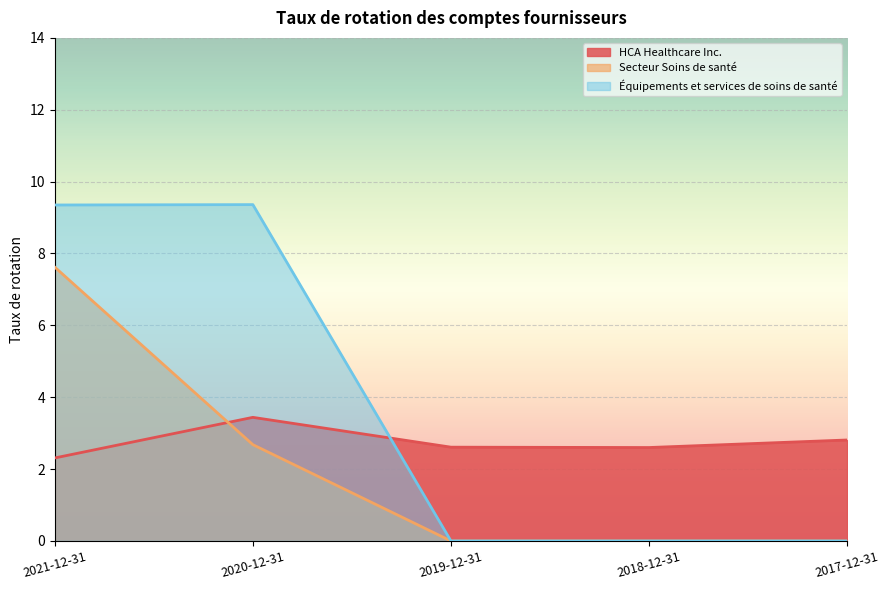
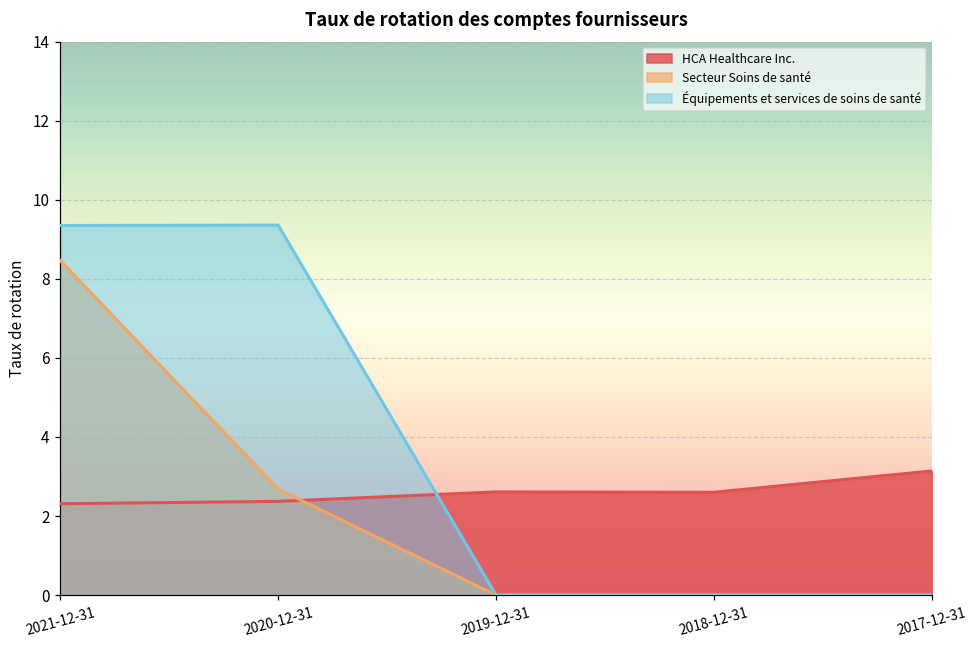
Secteur Soins de santé, 2021-12-31: 7.6 -> 8.5
HCA Healthcare Inc., 2020-12-31: 3.4 -> 2.4
HCA Healthcare Inc., 2017-12-31: 2.8 -> 3.1
